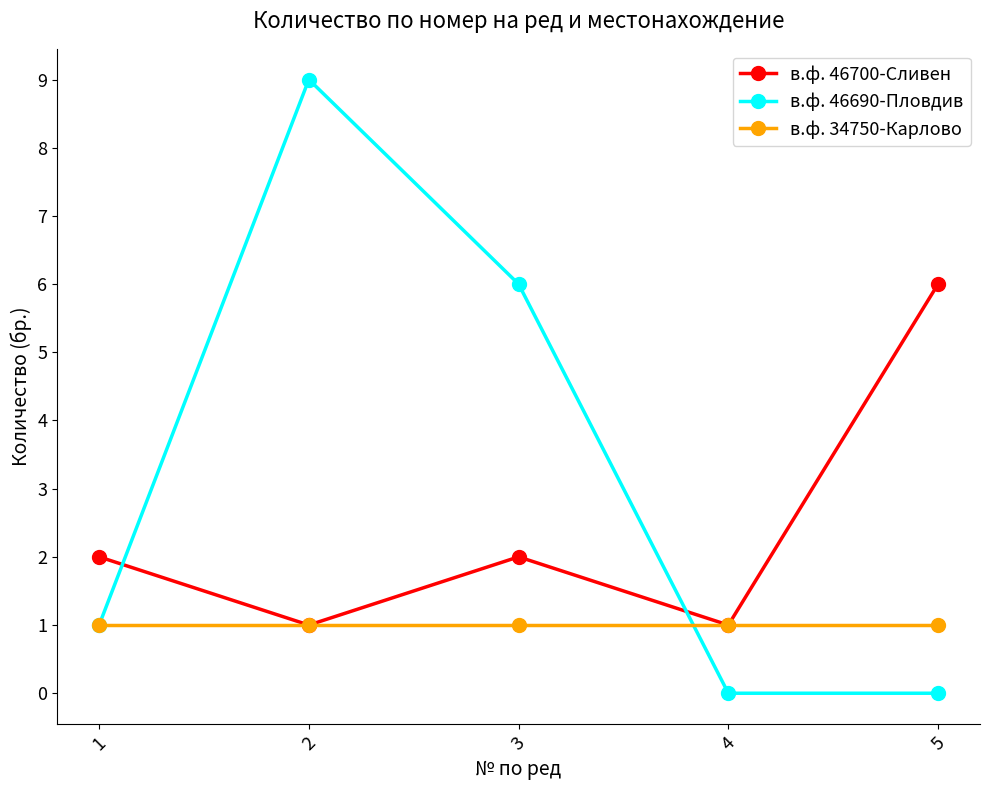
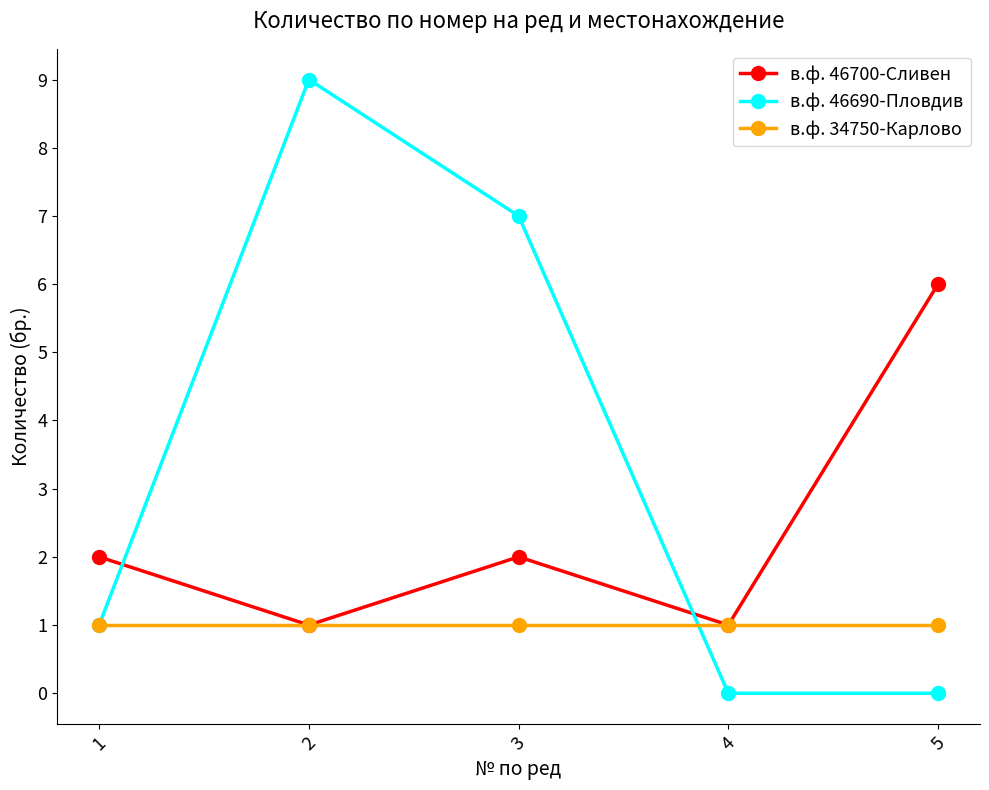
в.ф. 46690-Пловдив, 3: 6 -> 7
